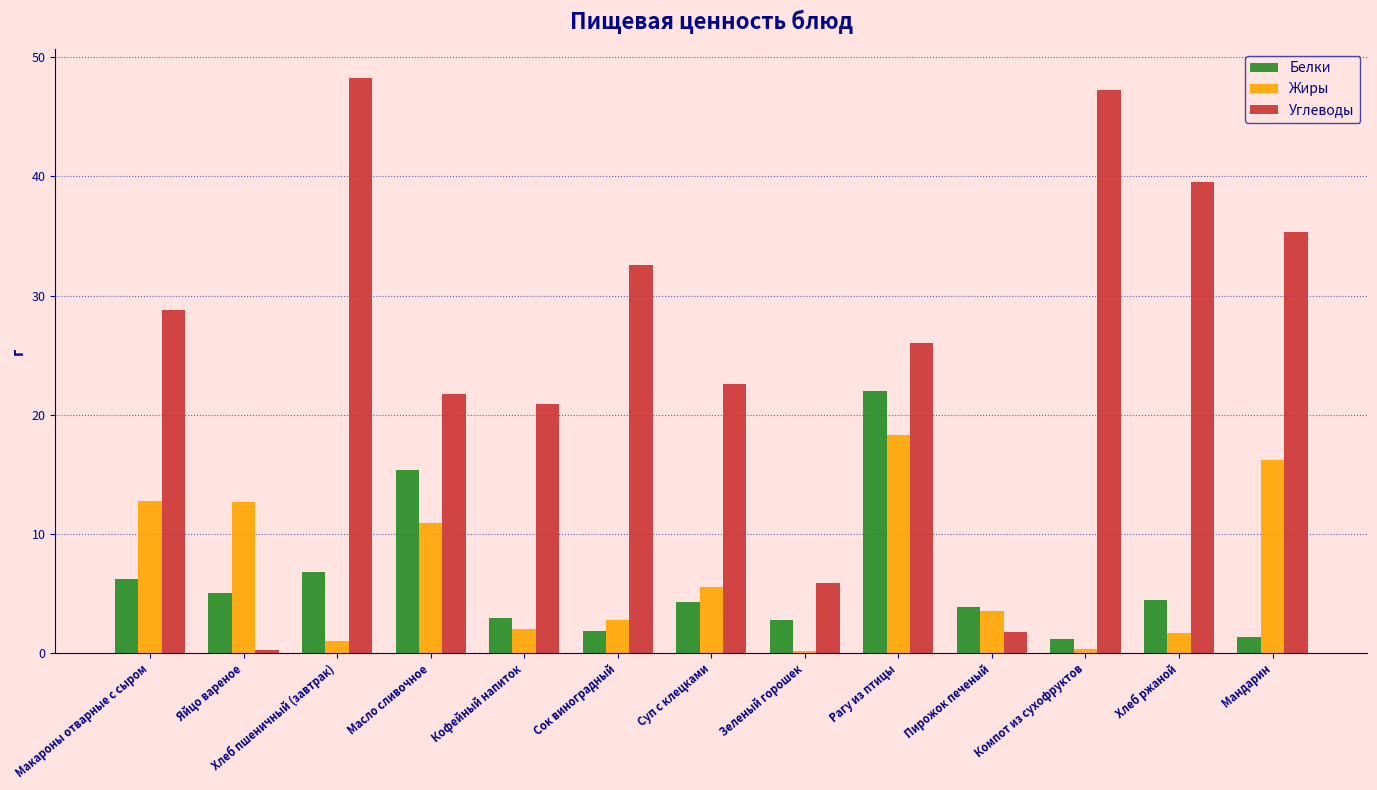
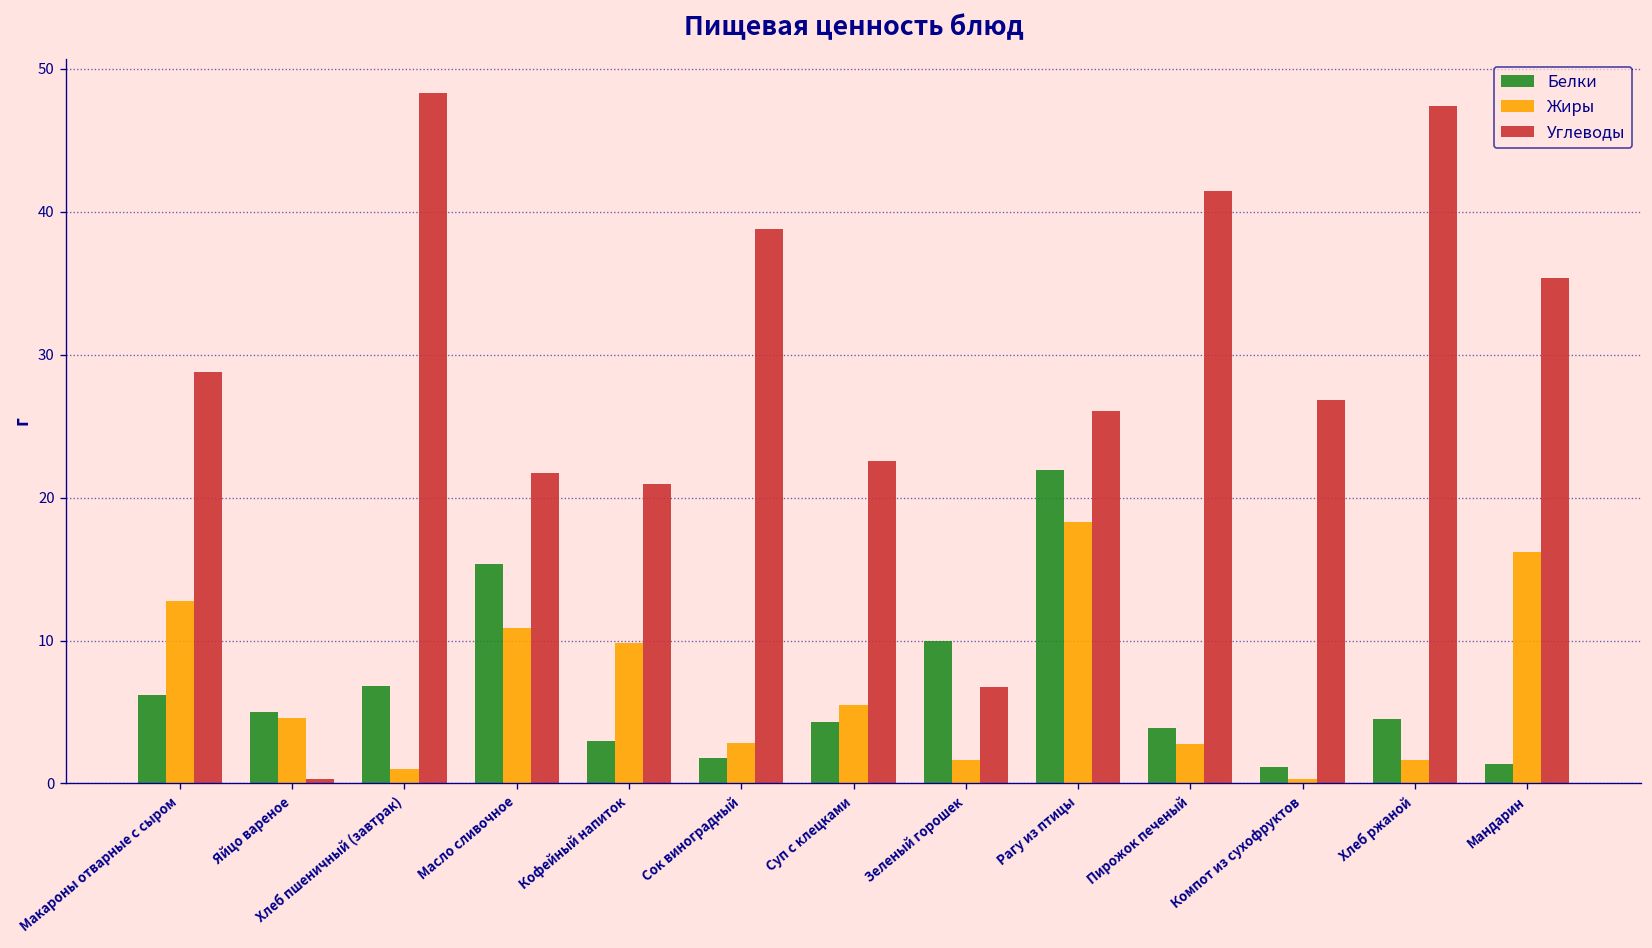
Жиры, Яйцо вареное: 12.7 -> 4.6
Жиры, Кофейный напиток: 2.0 -> 9.8
Углеводы, Сок виноградный: 32.6 -> 38.8
Белки, Зеленый горошек: 2.8 -> 10.0
Жиры, Зеленый горошек: 0.2 -> 1.7
Углеводы, Зеленый горошек: 5.9 -> 6.7
Жиры, Пирожок печеный: 3.5 -> 2.8
Углеводы, Пирожок печеный: 1.7 -> 41.5
Углеводы, Компот из сухофруктов: 47.3 -> 26.8
Углеводы, Хлеб ржаной: 39.5 -> 47.4
